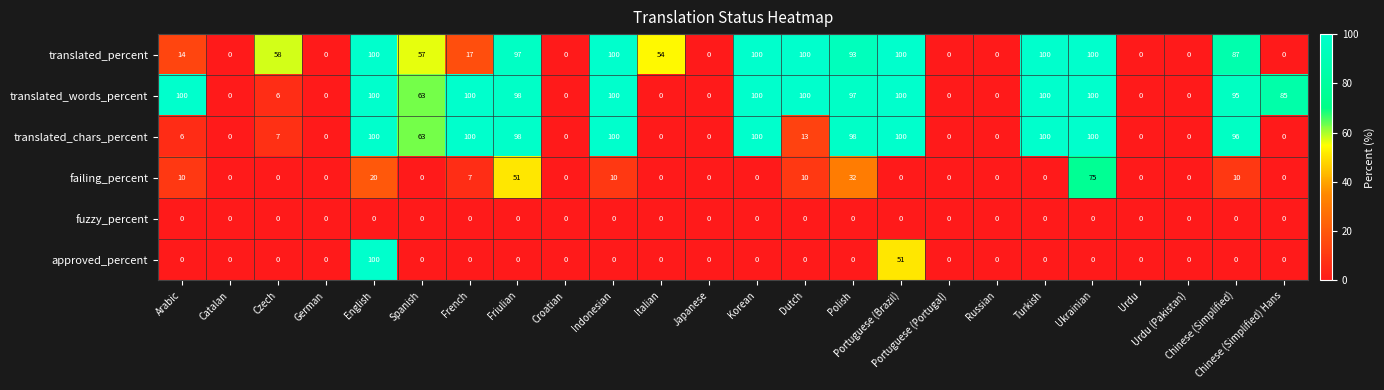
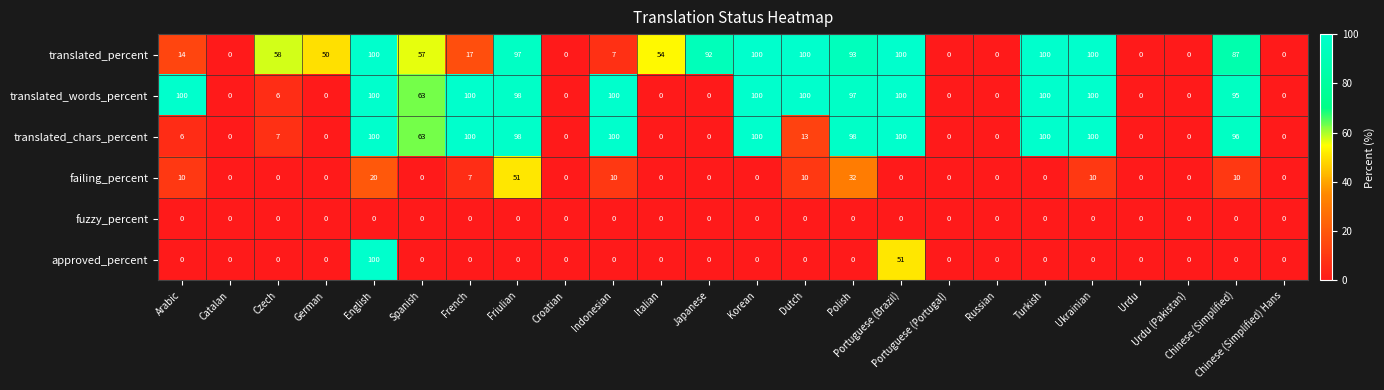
translated_percent, German: 0 -> 50
translated_percent, Indonesian: 100 -> 7
translated_percent, Japanese: 0 -> 92
translated_words_percent, Chinese (Simplified) Hans: 85 -> 0
failing_percent, Ukrainian: 75 -> 10
